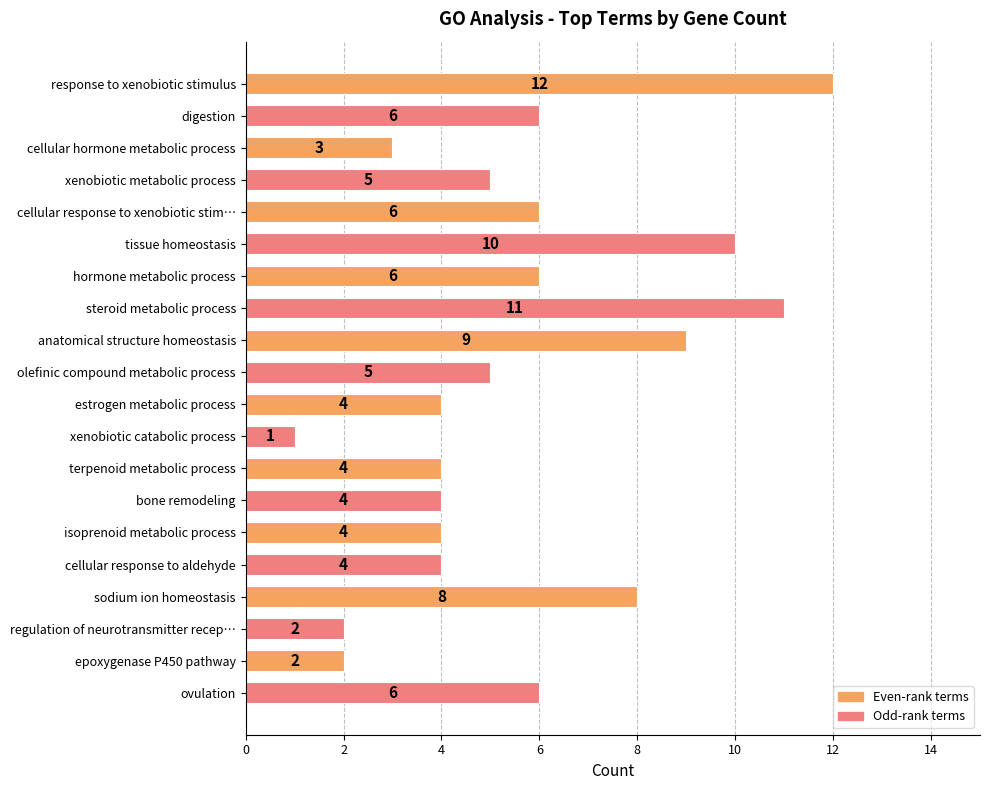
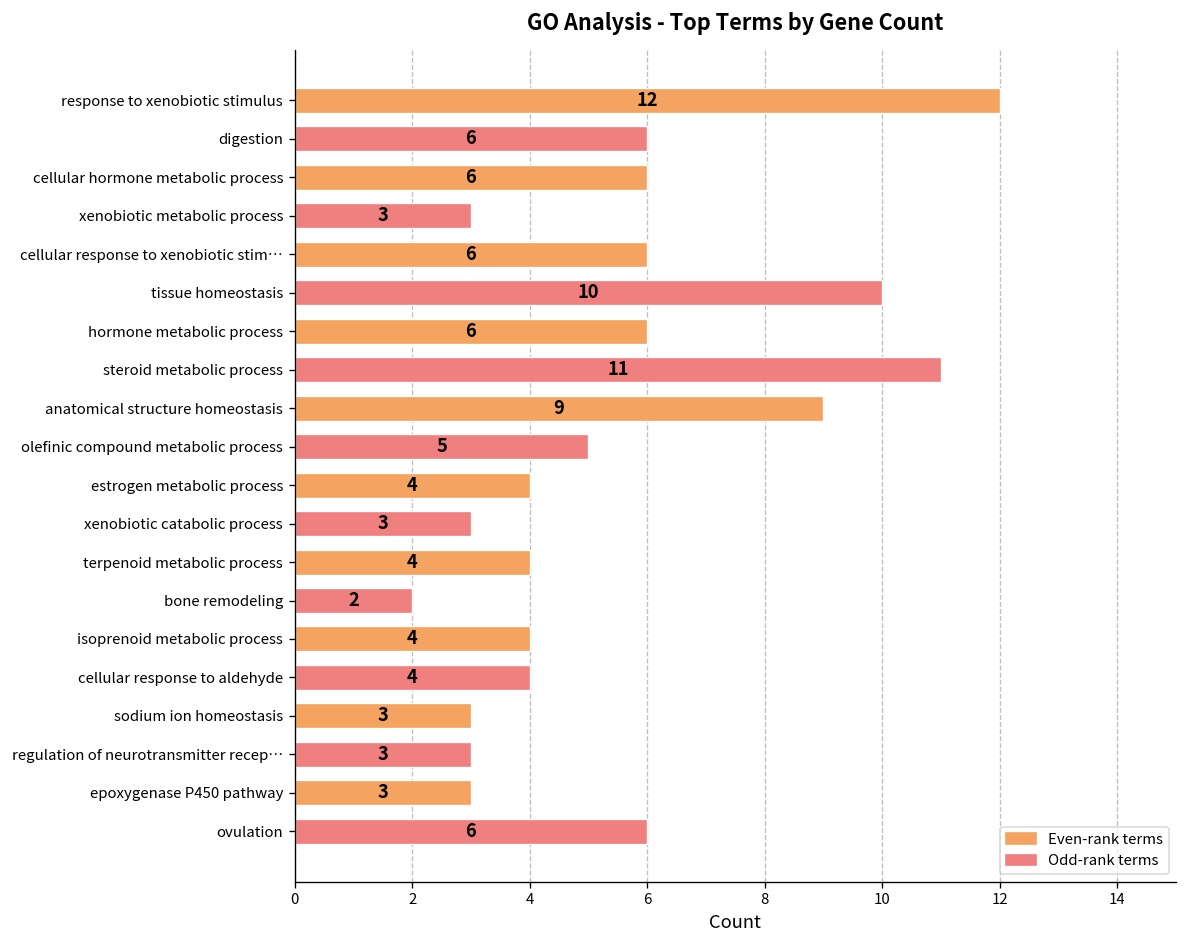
cellular hormone metabolic process: 3 -> 6
xenobiotic metabolic process: 5 -> 3
xenobiotic catabolic process: 1 -> 3
bone remodeling: 4 -> 2
sodium ion homeostasis: 8 -> 3
regulation of neurotransmitter recep…: 2 -> 3
epoxygenase P450 pathway: 2 -> 3
